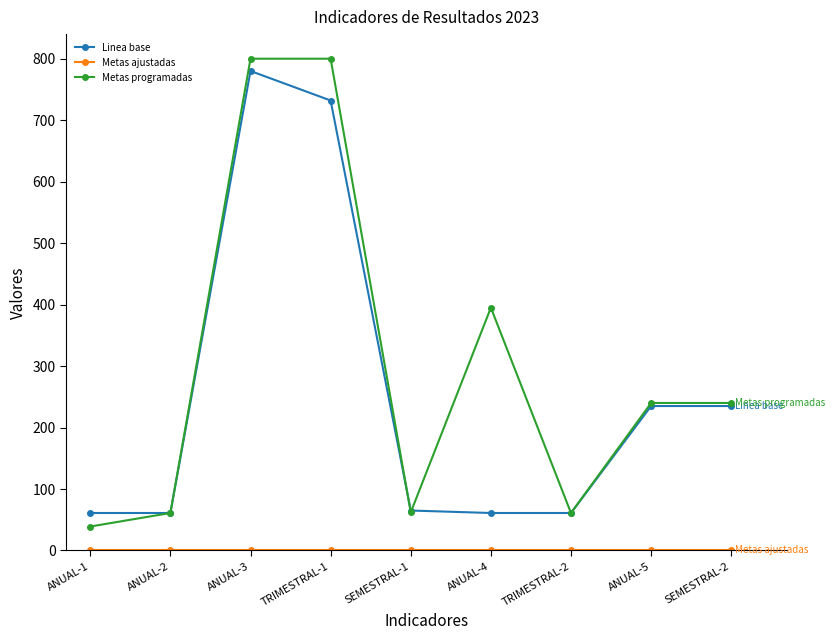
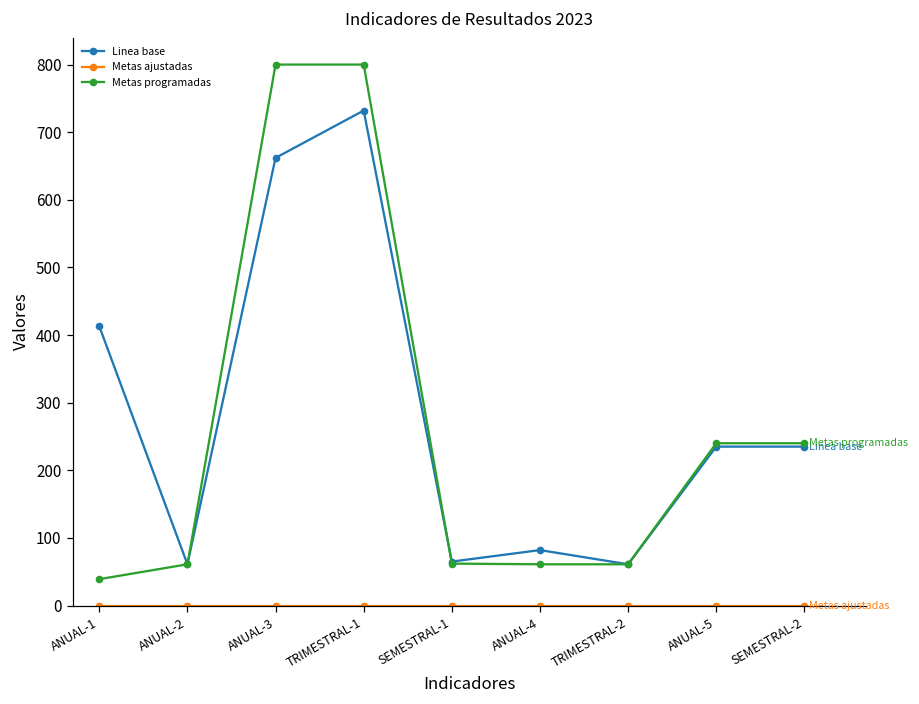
Linea base, ANUAL-1: 60 -> 410
Linea base, ANUAL-3: 780 -> 660
Linea base, ANUAL-4: 60 -> 80
Metas programadas, ANUAL-4: 400 -> 60
